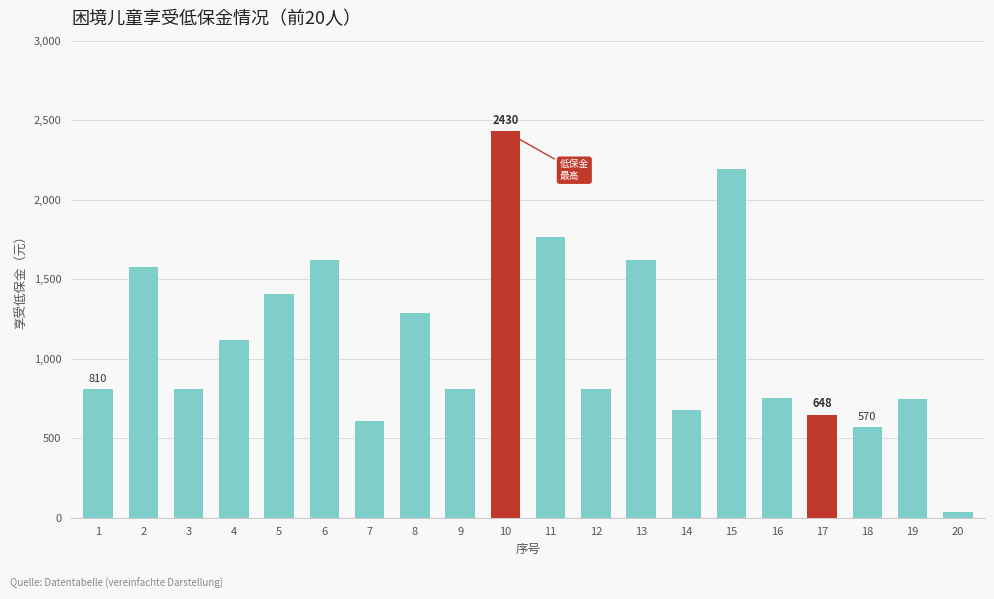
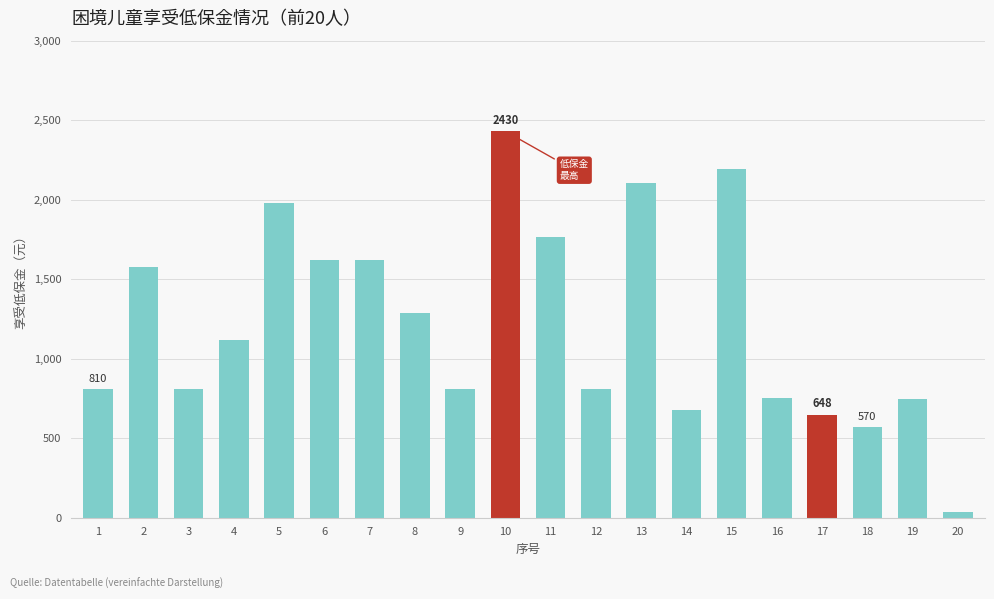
5: 1,410 -> 1,980
7: 610 -> 1,620
13: 1,620 -> 2,110
